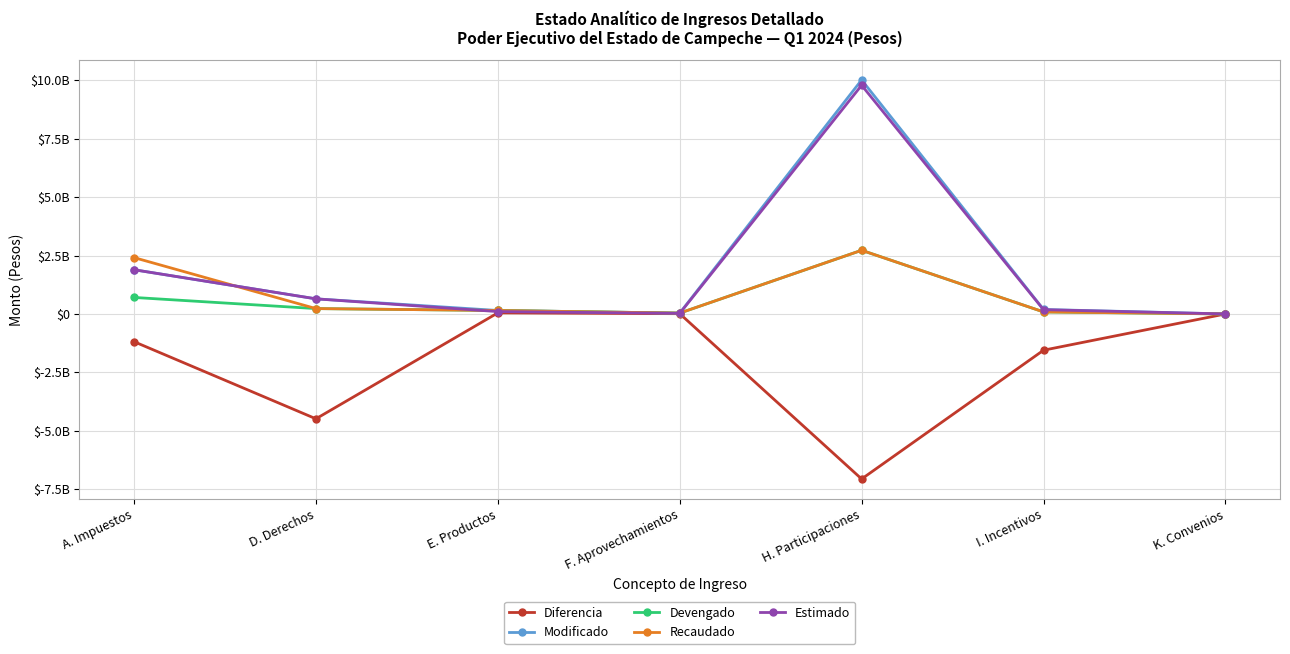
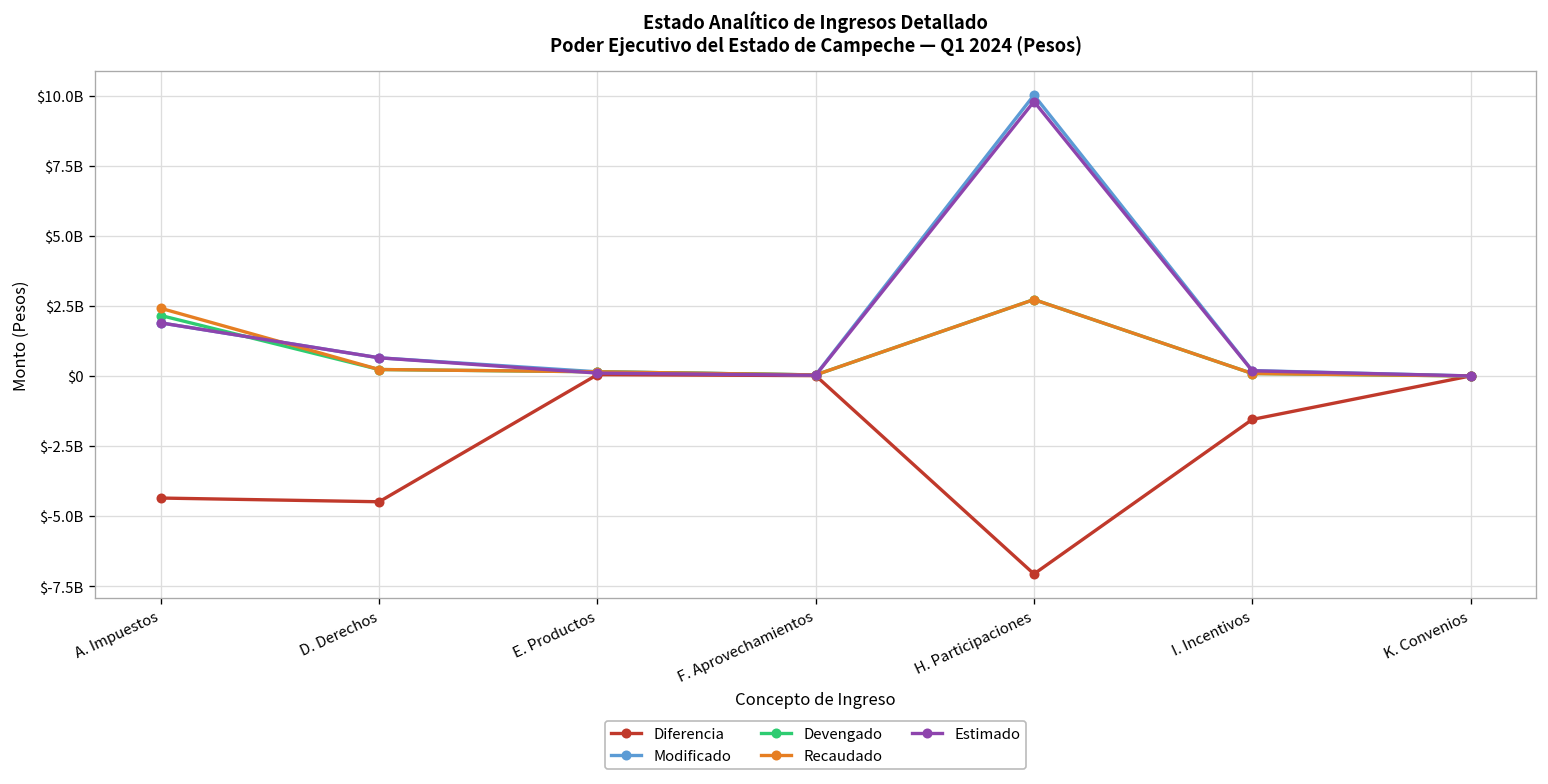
Diferencia, A. Impuestos: $-1200000000 -> $-4400000000
Devengado, A. Impuestos: $700000000 -> $2200000000
